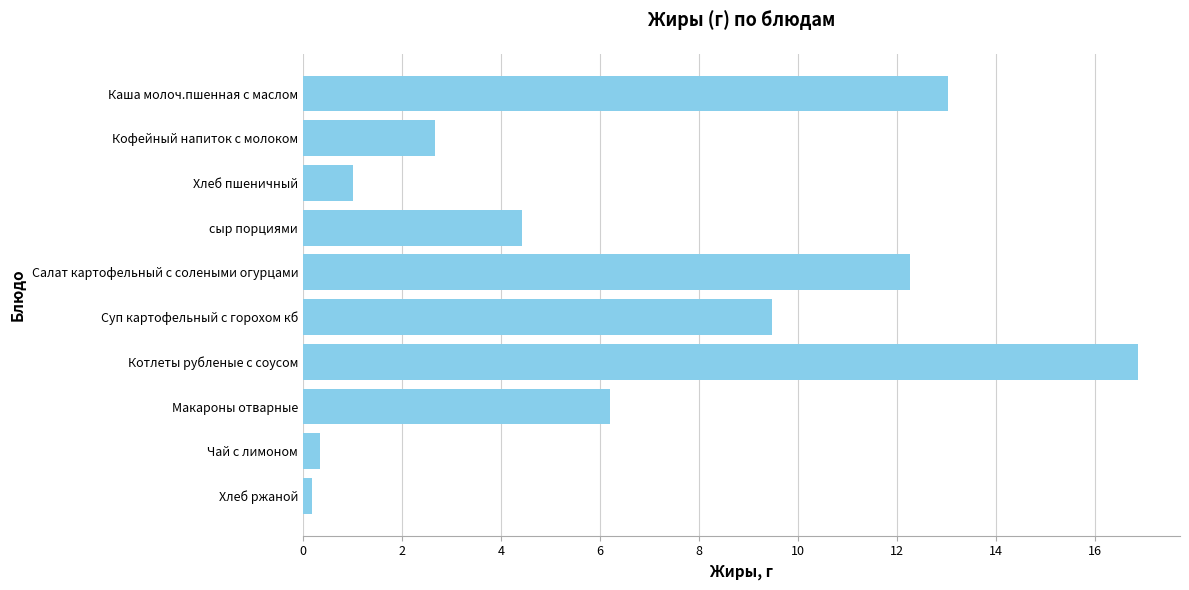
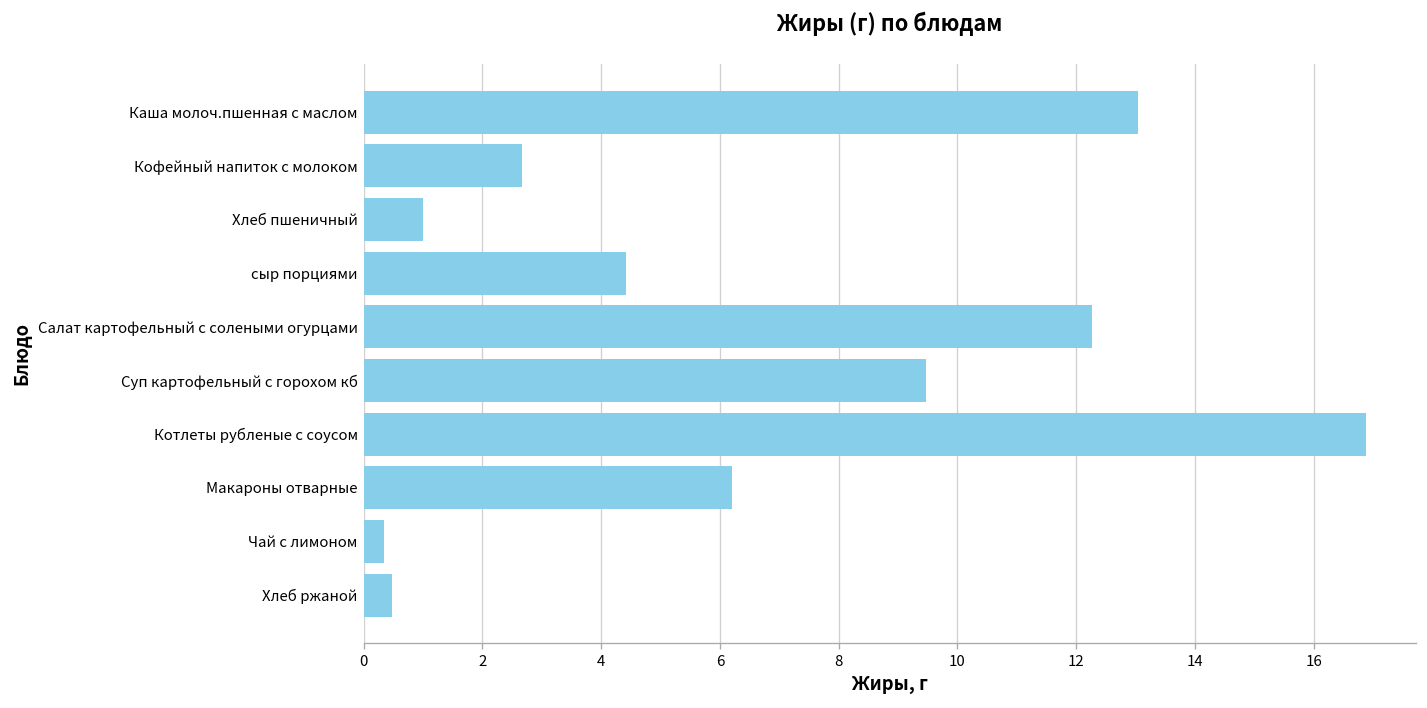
Хлеб ржаной: 0.2 -> 0.5
